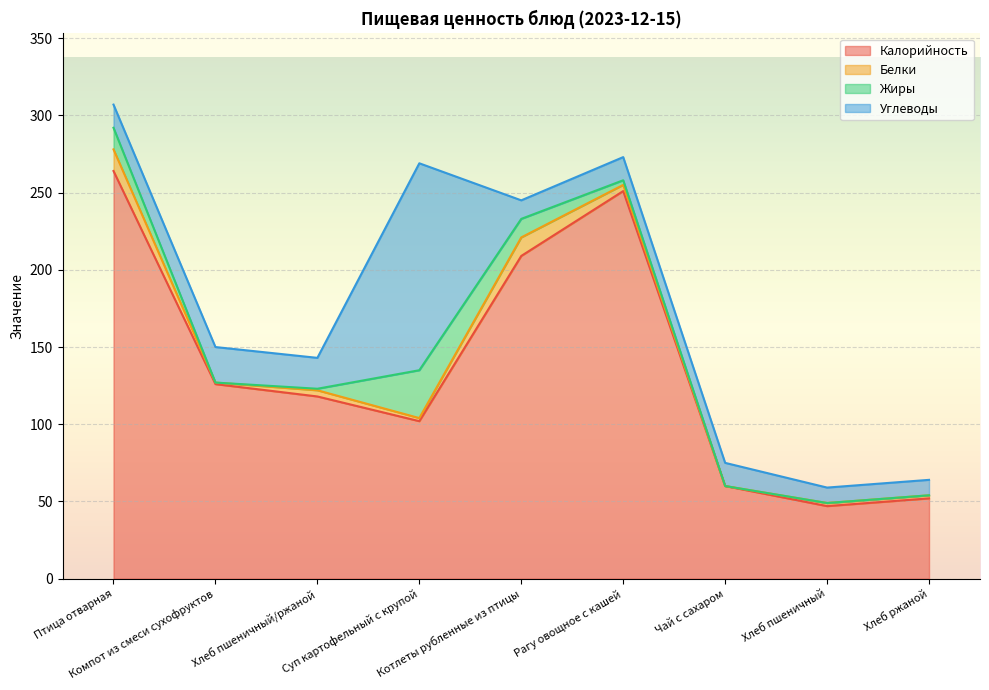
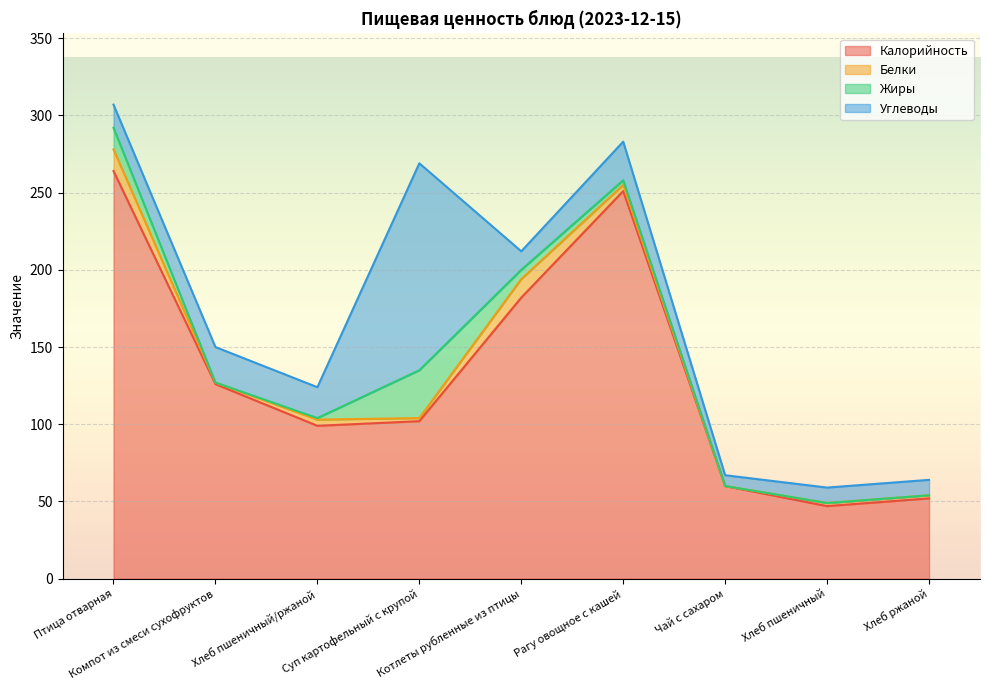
Калорийность, Хлеб пшеничный/ржаной: 118 -> 99
Калорийность, Котлеты рубленные из птицы: 209 -> 182
Жиры, Котлеты рубленные из птицы: 12 -> 6
Углеводы, Рагу овощное с кашей: 15 -> 25
Углеводы, Чай с сахаром: 15 -> 7
